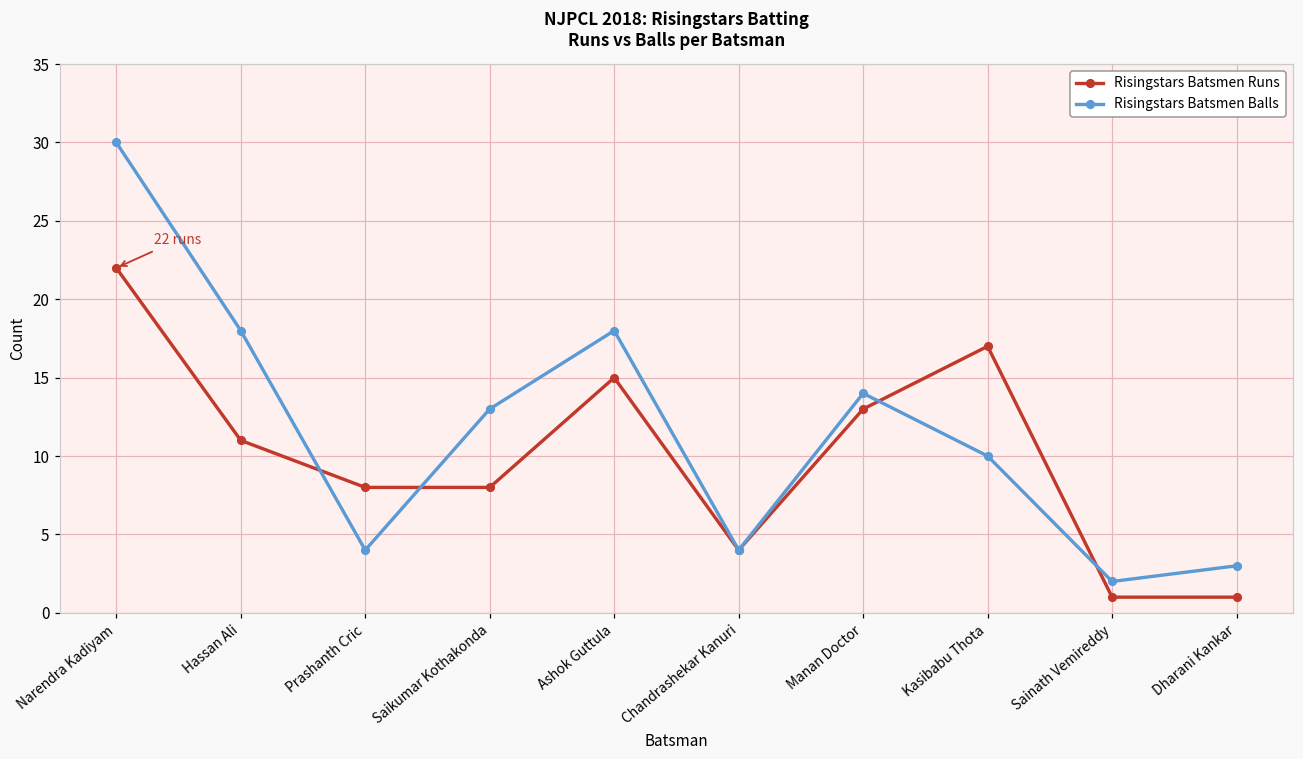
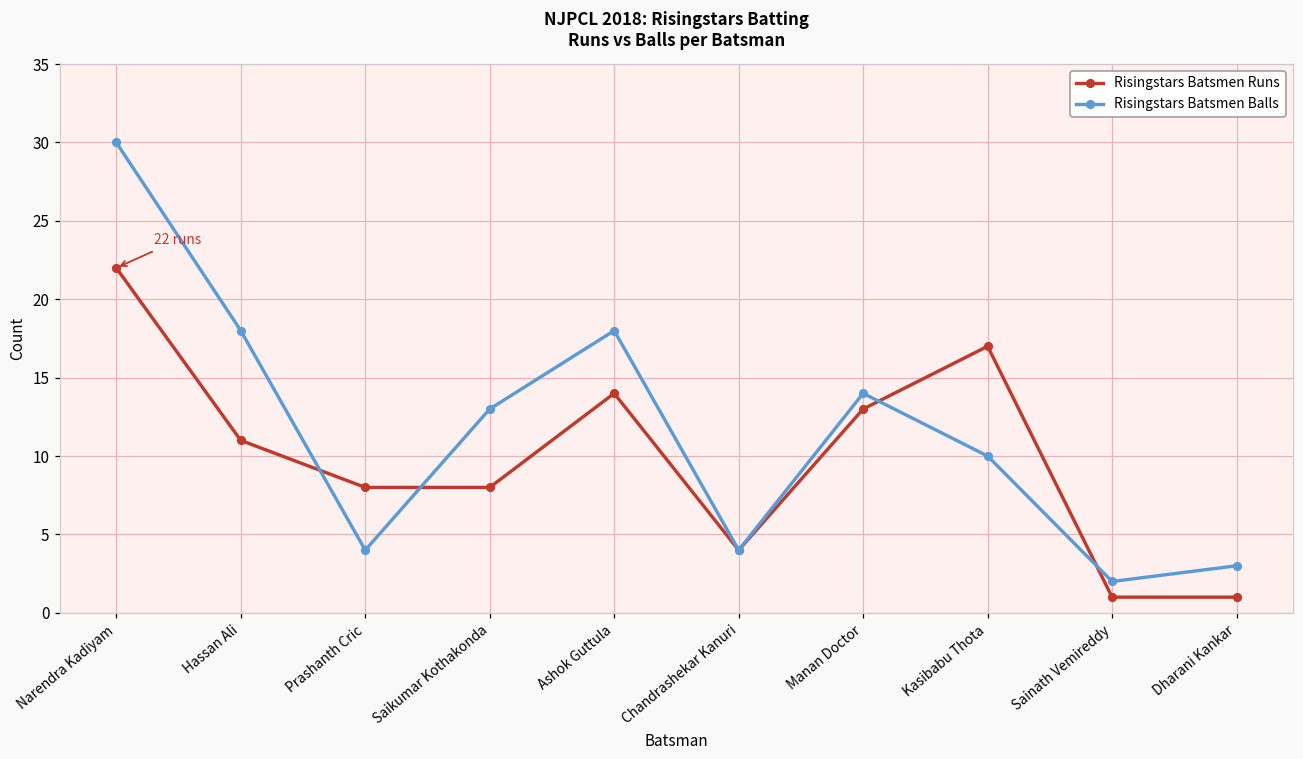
Risingstars Batsmen Runs, Ashok Guttula: 15 -> 14
